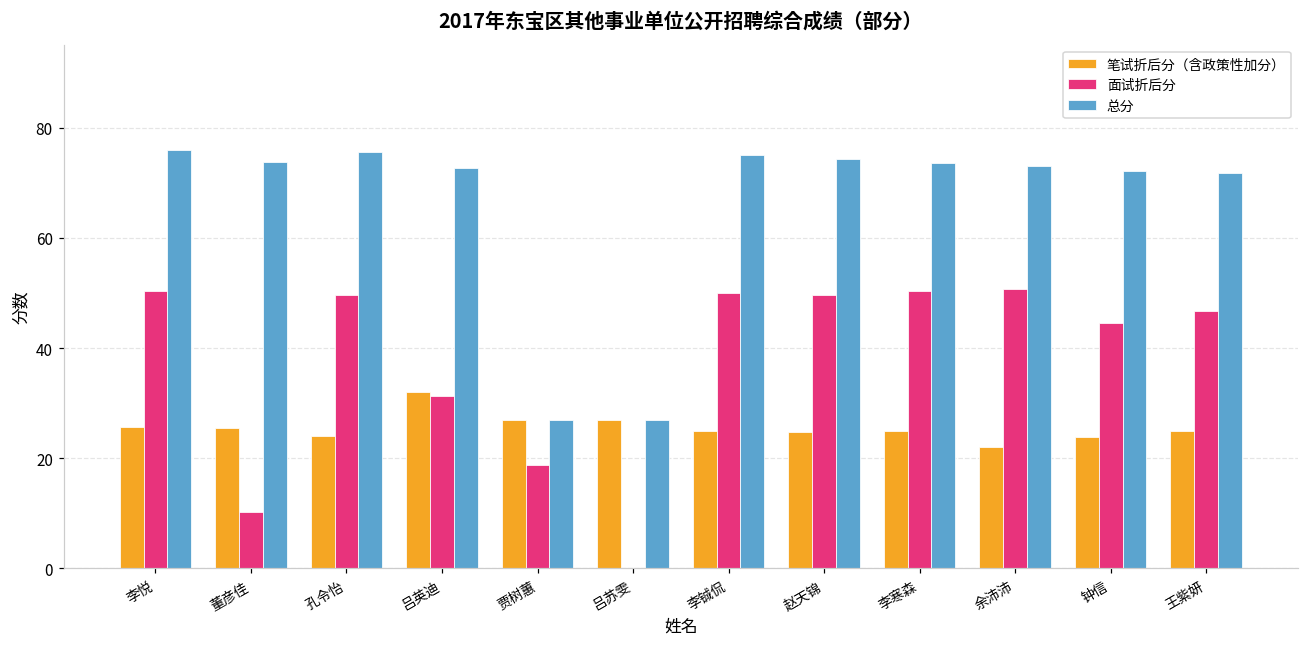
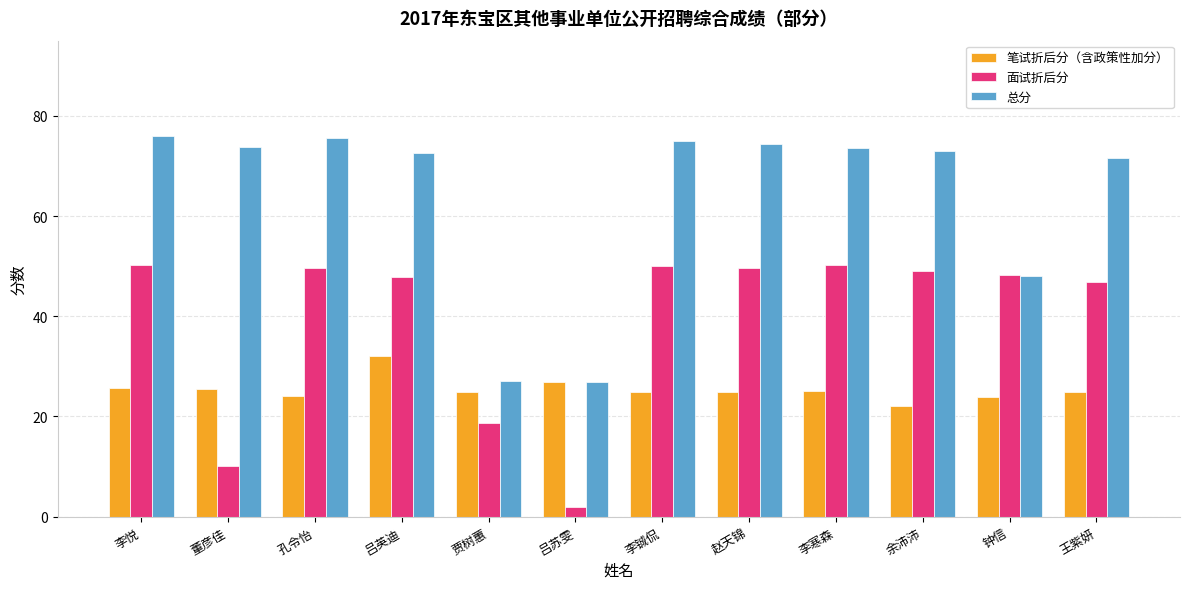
面试折后分, 吕英迪: 31 -> 48
笔试折后分（含政策性加分）, 贾树蕙: 27 -> 25
面试折后分, 吕苏雯: 0 -> 2
面试折后分, 余沛沛: 51 -> 49
面试折后分, 钟信: 45 -> 48
总分, 钟信: 72 -> 48
